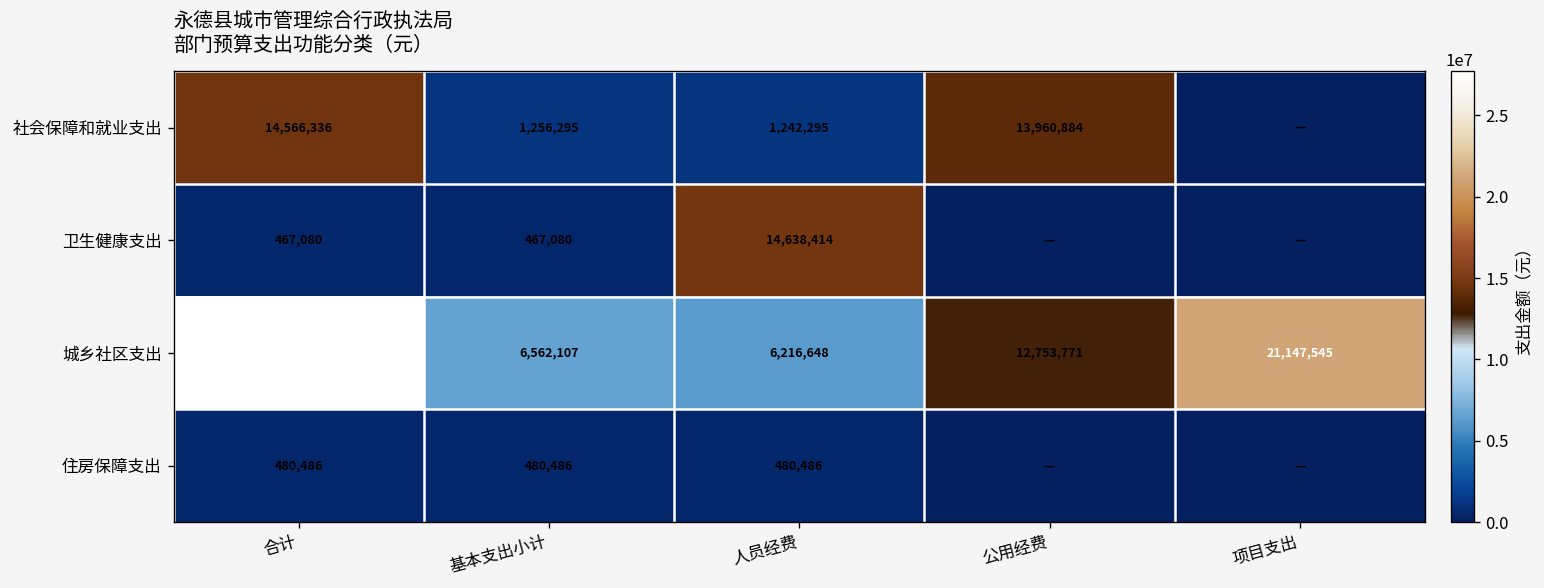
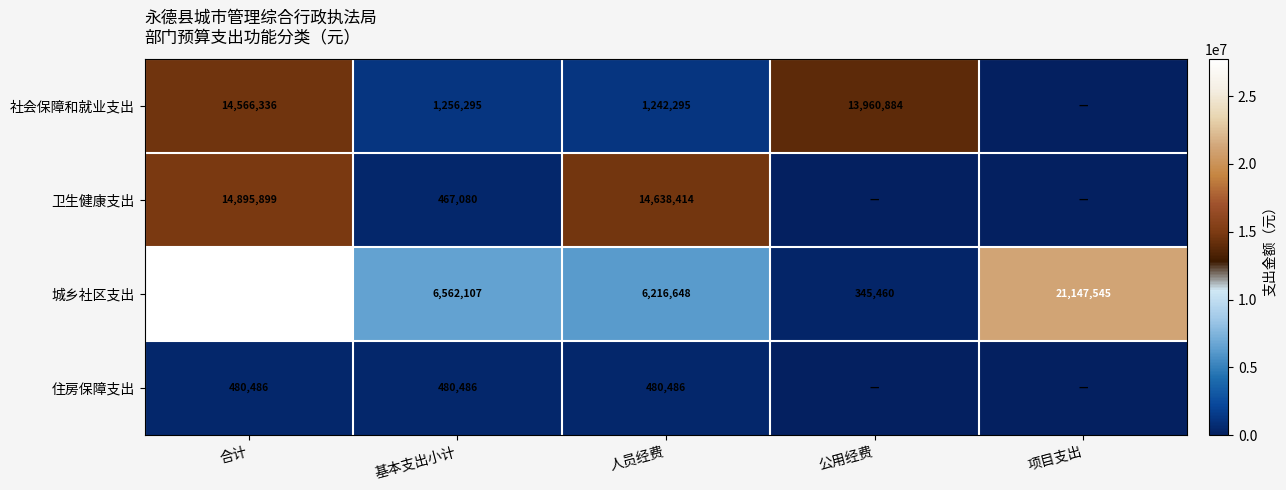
卫生健康支出, 合计: 467,080 -> 14,895,899
城乡社区支出, 公用经费: 12,753,771 -> 345,460
